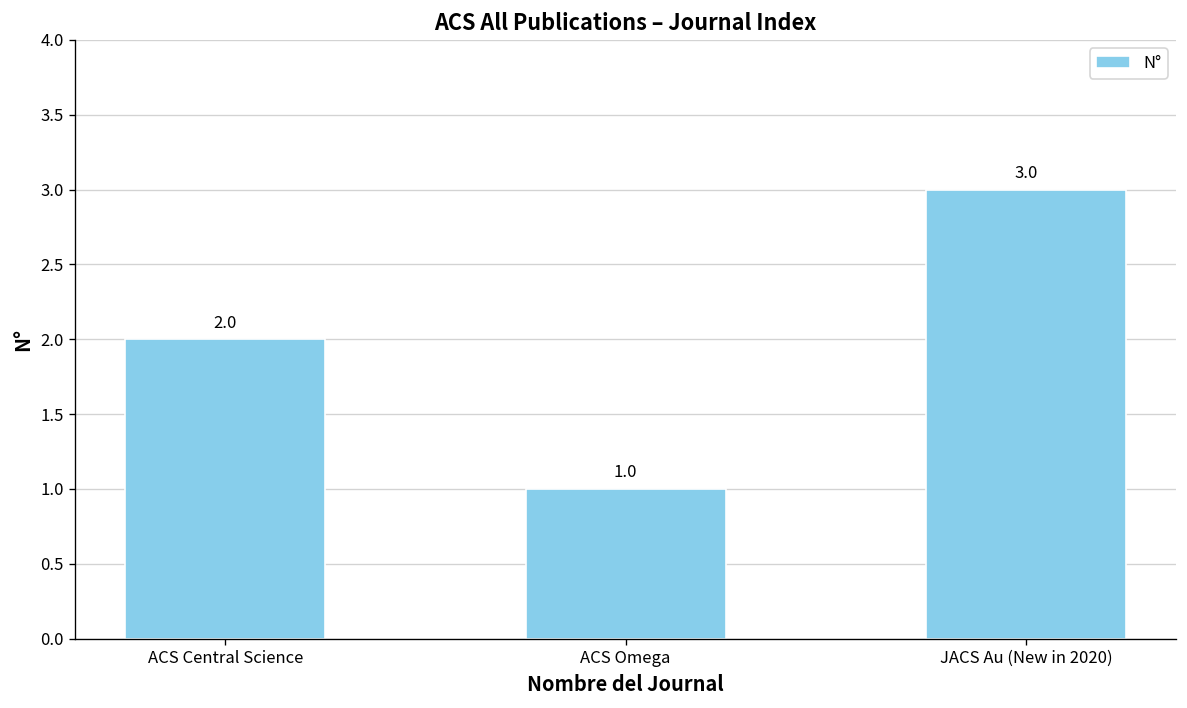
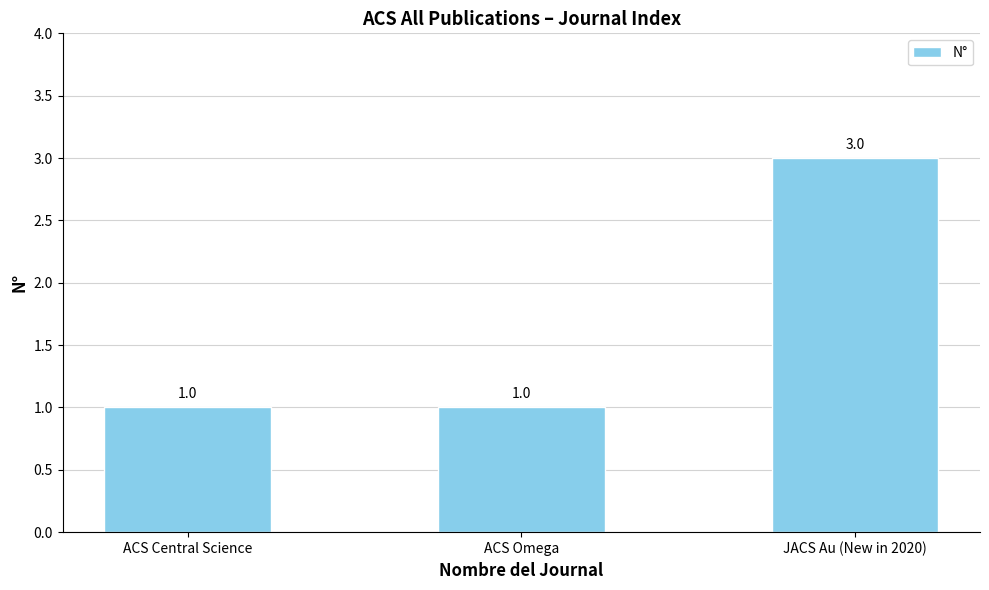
ACS Central Science: 2.0 -> 1.0
